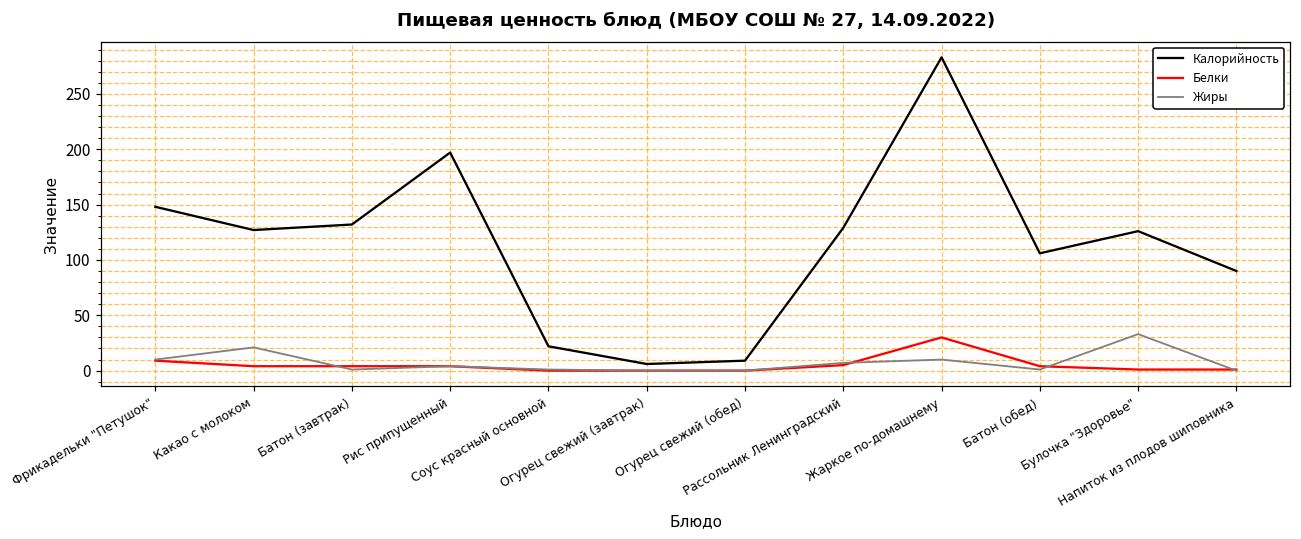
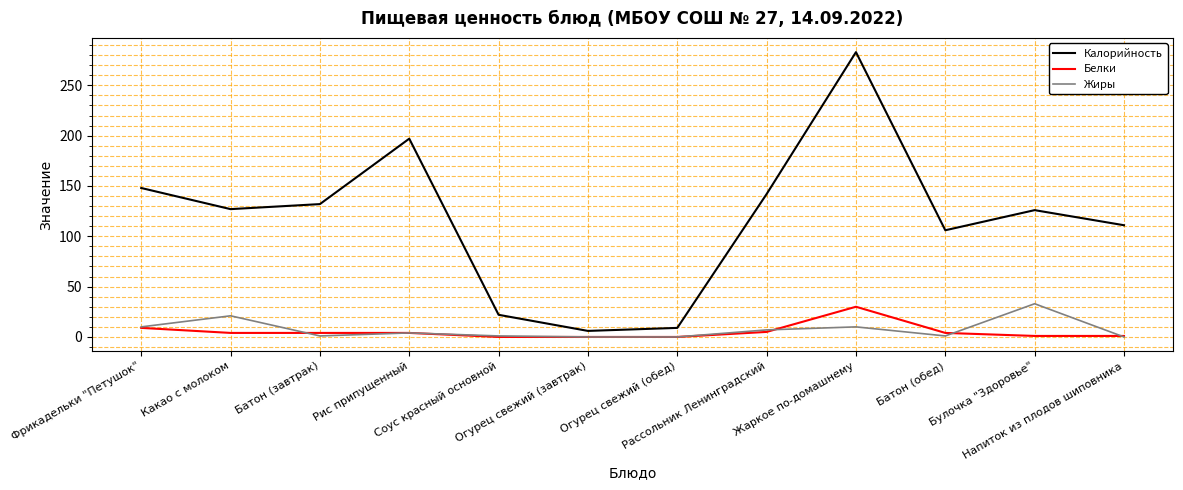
Калорийность, Рассольник Ленинградский: 129 -> 142
Калорийность, Напиток из плодов шиповника: 90 -> 111
